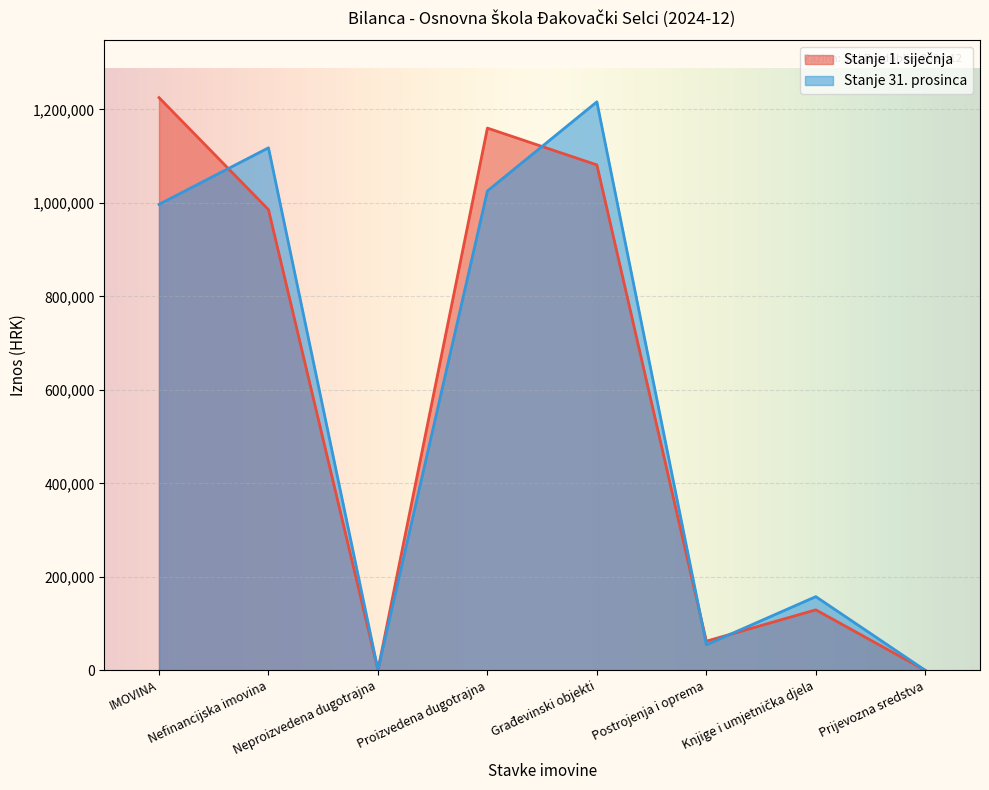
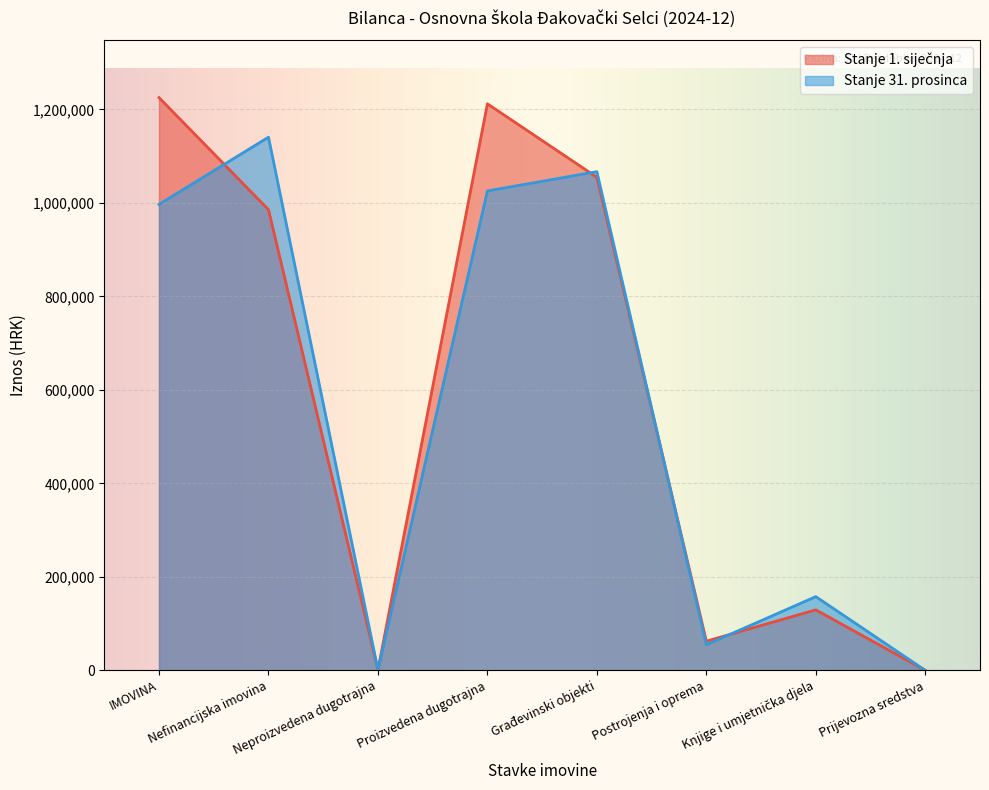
Stanje 31. prosinca, Nefinancijska imovina: 1,120,000 -> 1,140,000
Stanje 1. siječnja, Proizvedena dugotrajna: 1,160,000 -> 1,210,000
Stanje 1. siječnja, Građevinski objekti: 1,080,000 -> 1,050,000
Stanje 31. prosinca, Građevinski objekti: 1,220,000 -> 1,070,000
